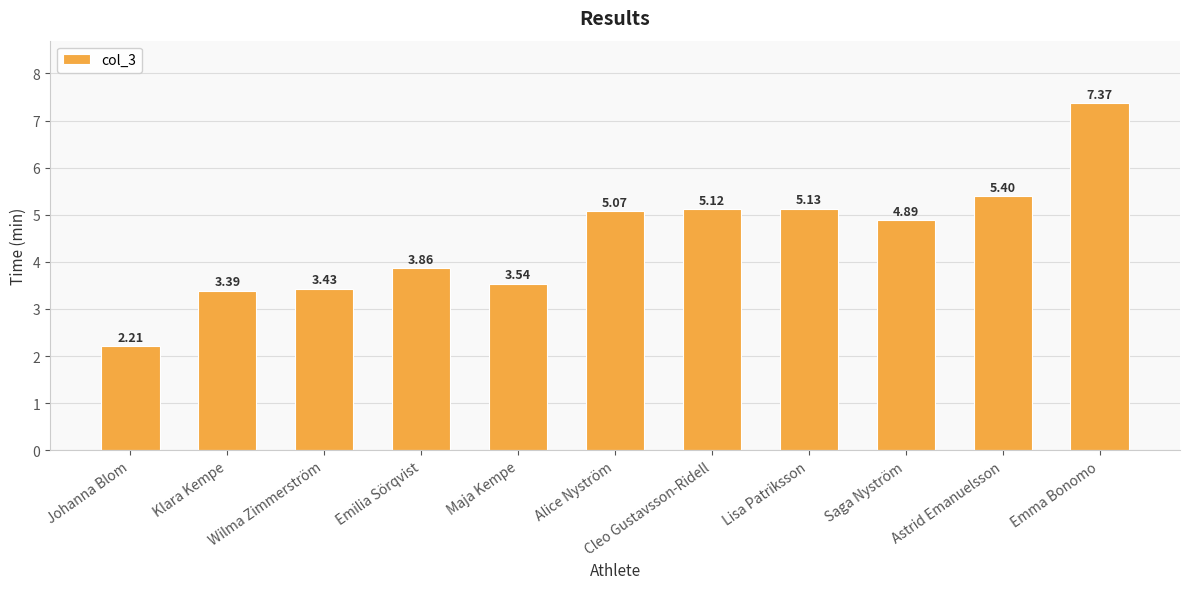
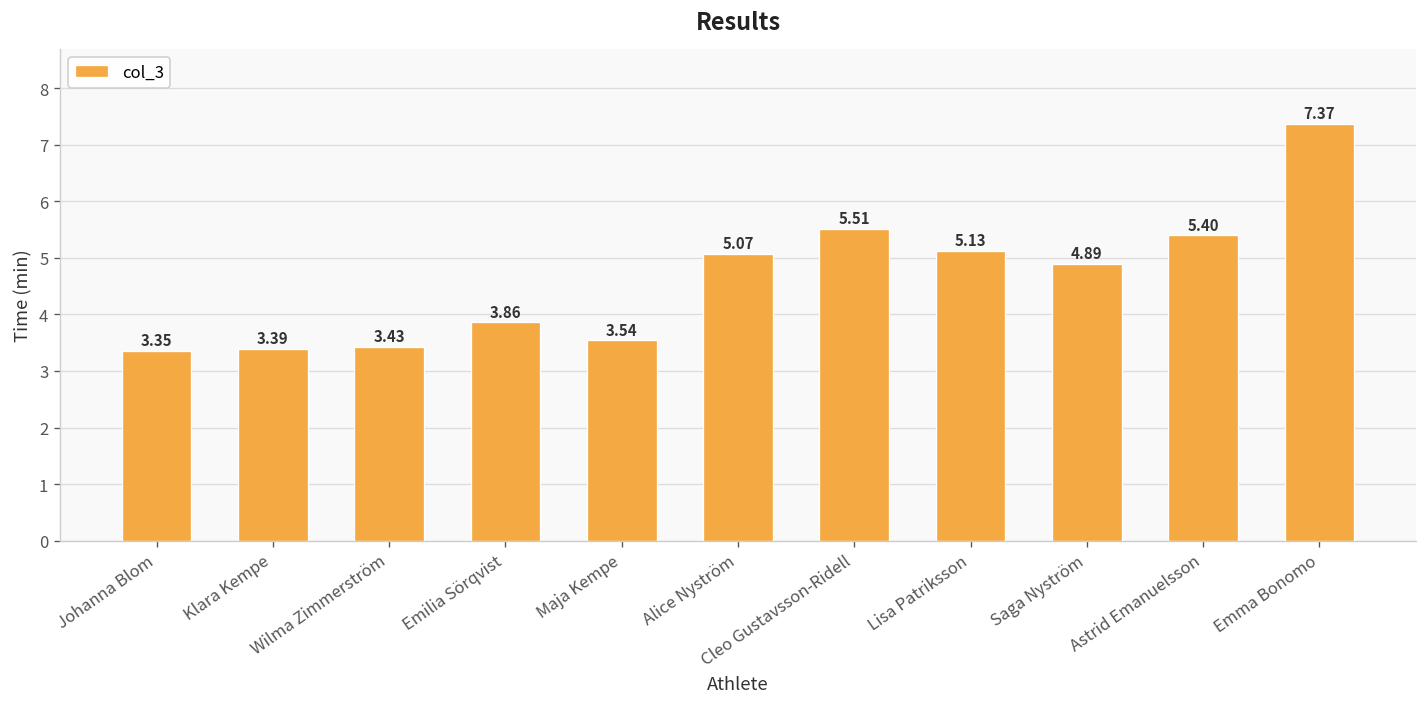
Johanna Blom: 2.21 -> 3.35
Cleo Gustavsson-Ridell: 5.12 -> 5.51
